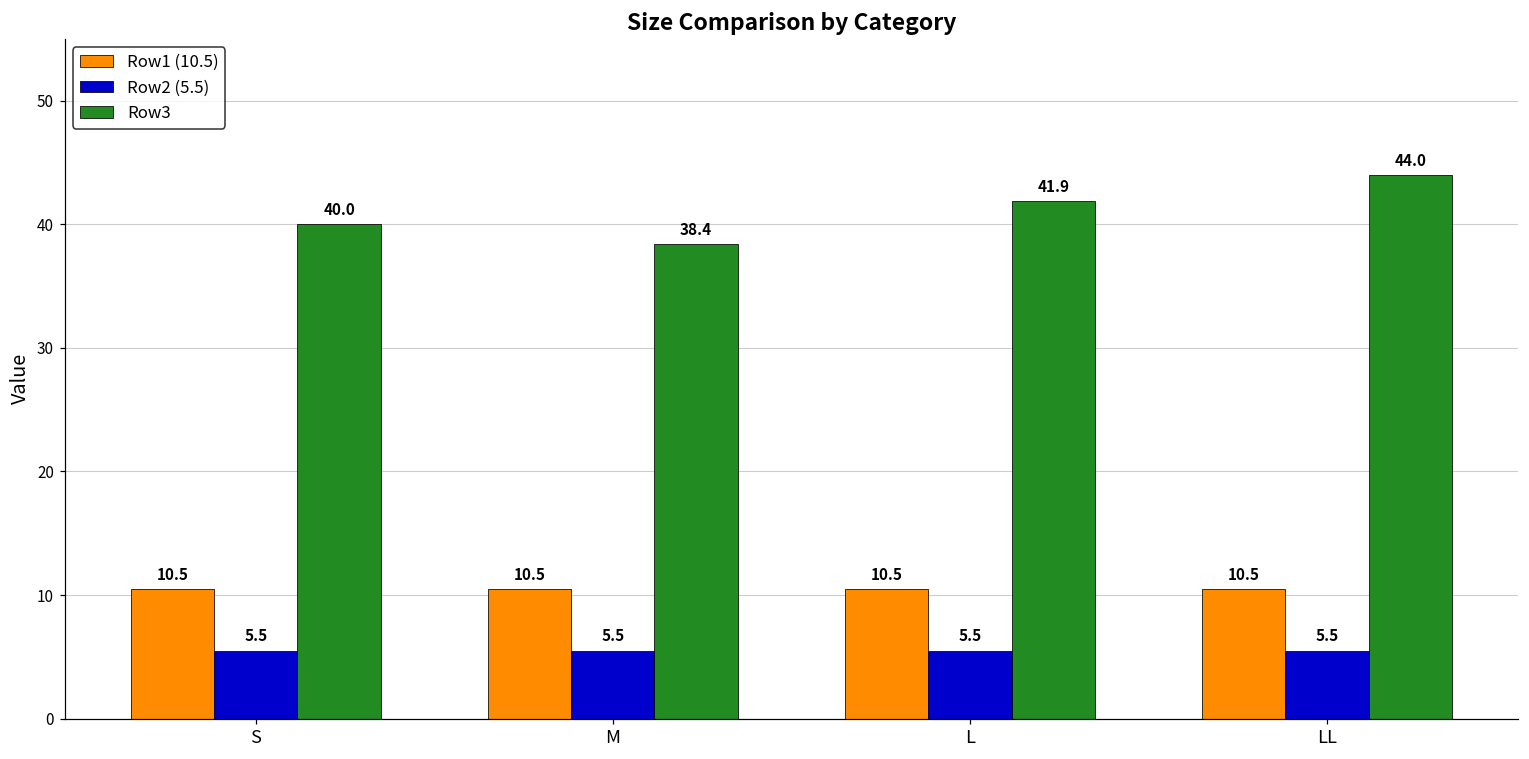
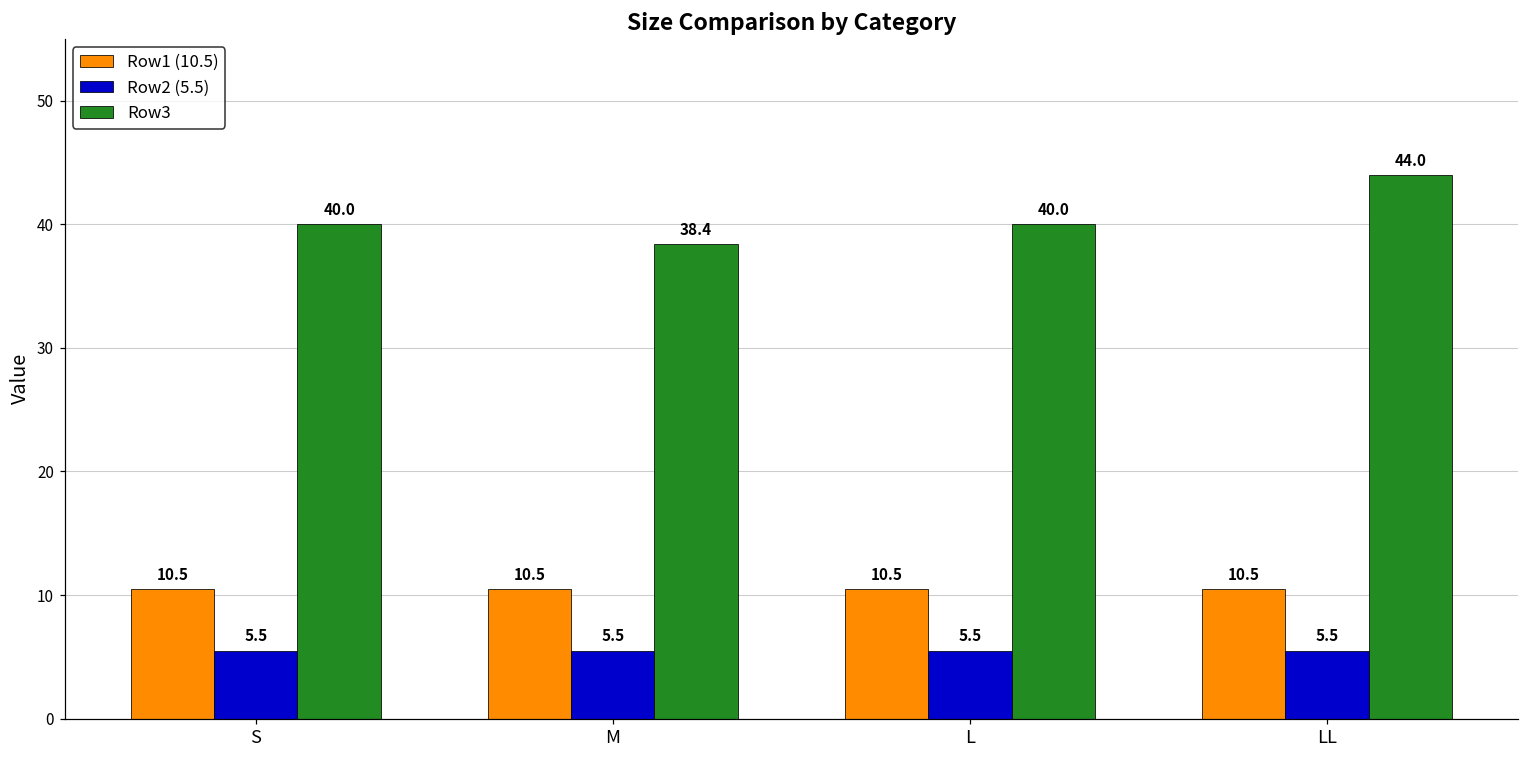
Row3, L: 41.9 -> 40.0
